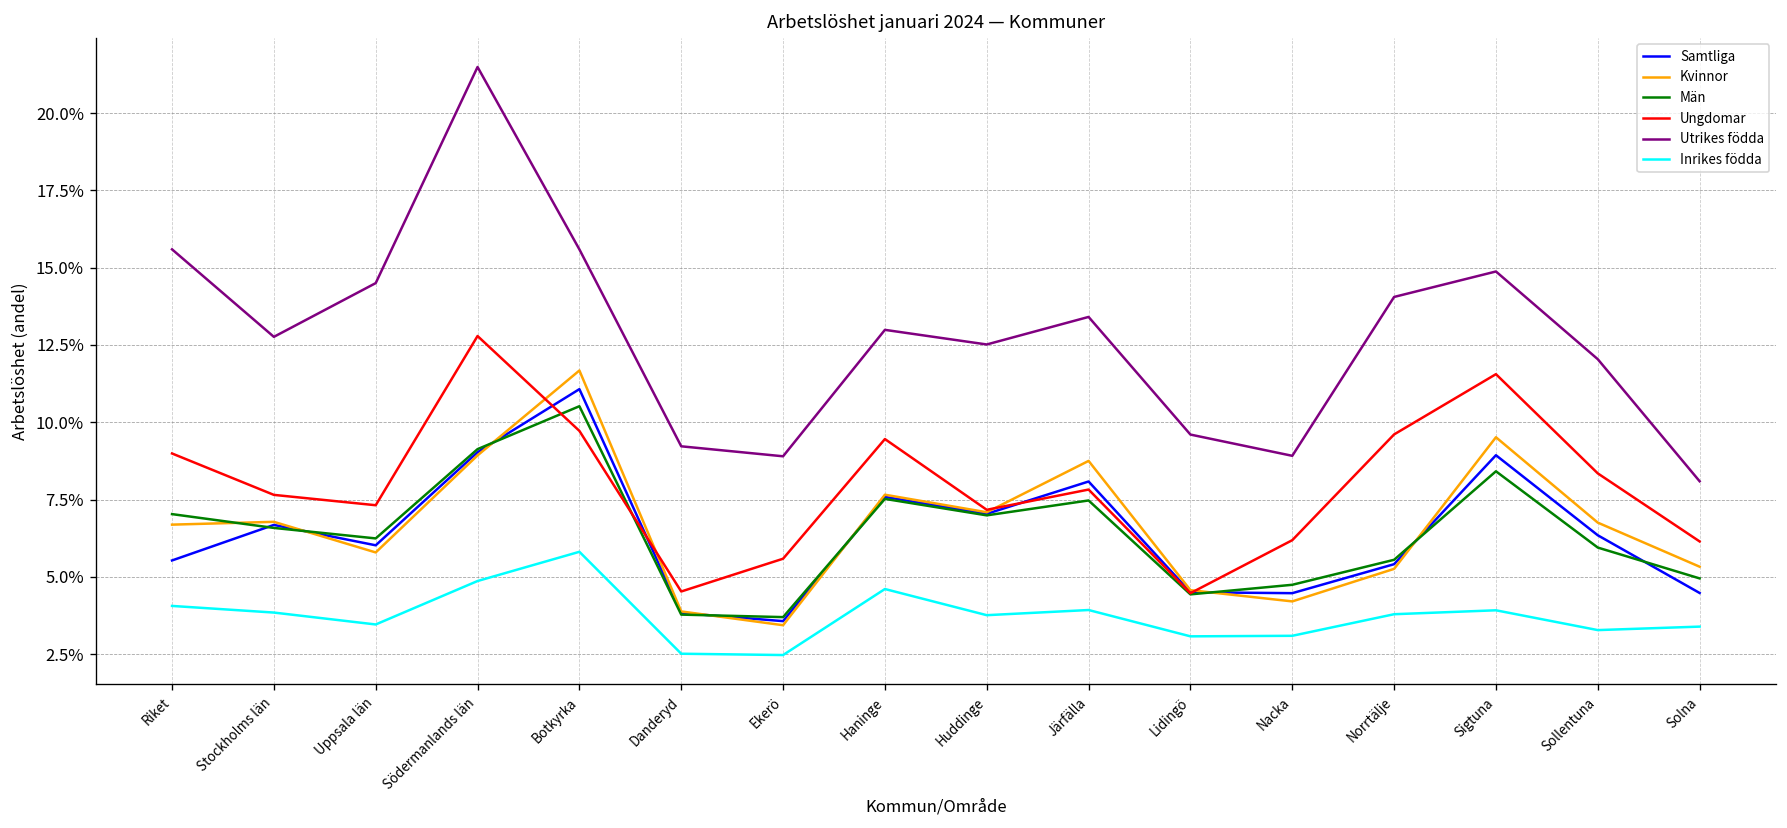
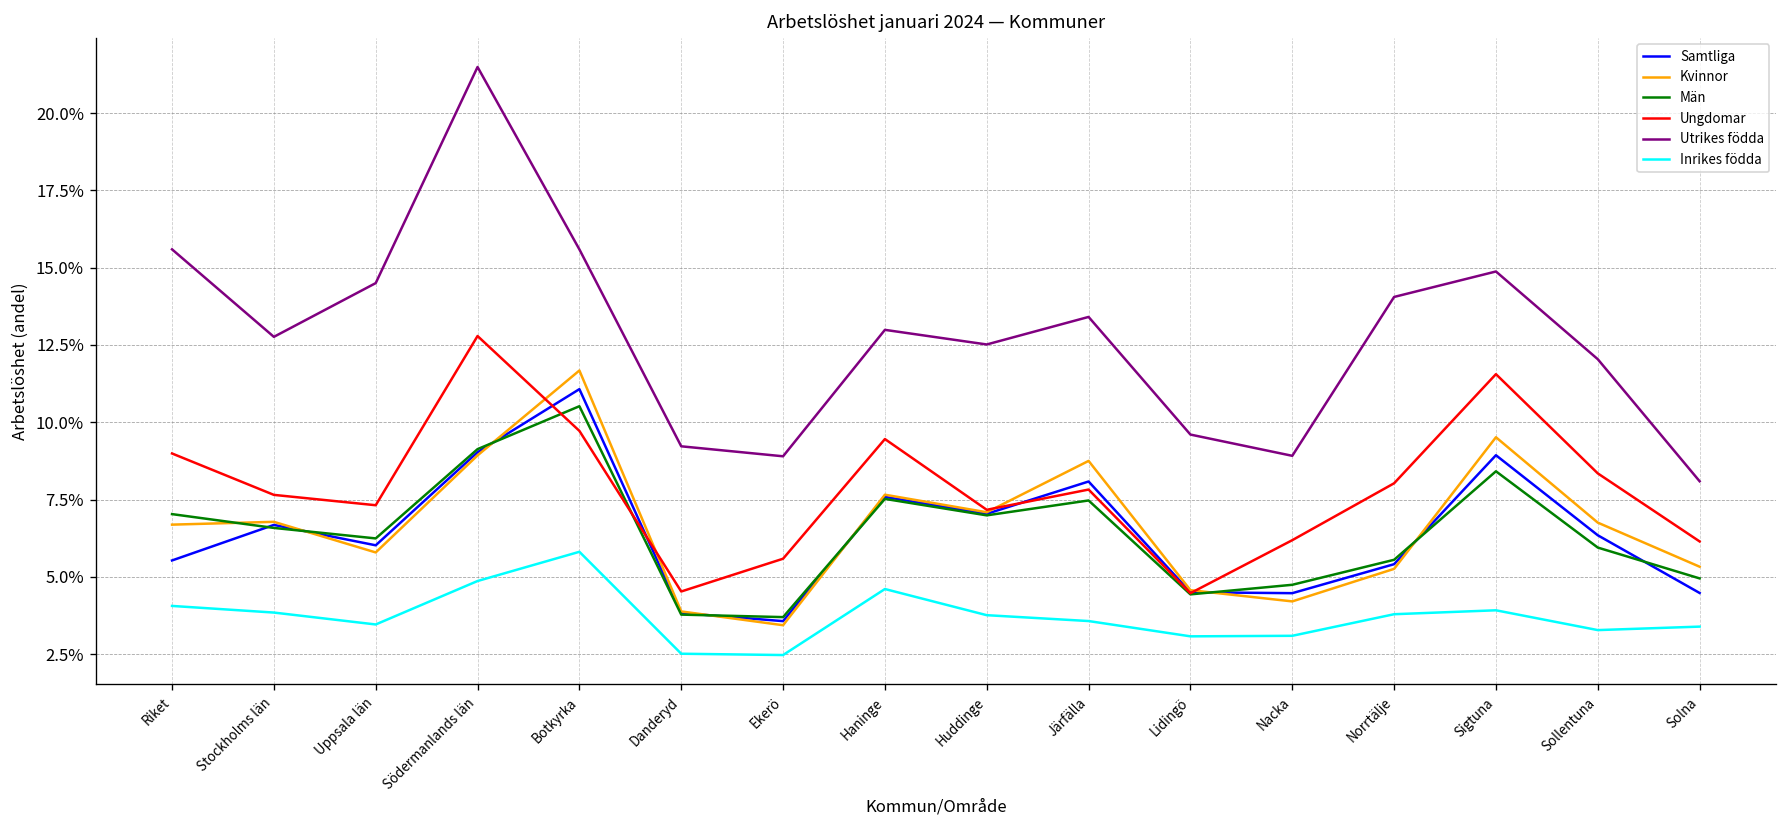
Inrikes födda, Järfälla: 3.9% -> 3.6%
Ungdomar, Norrtälje: 9.6% -> 8.0%
